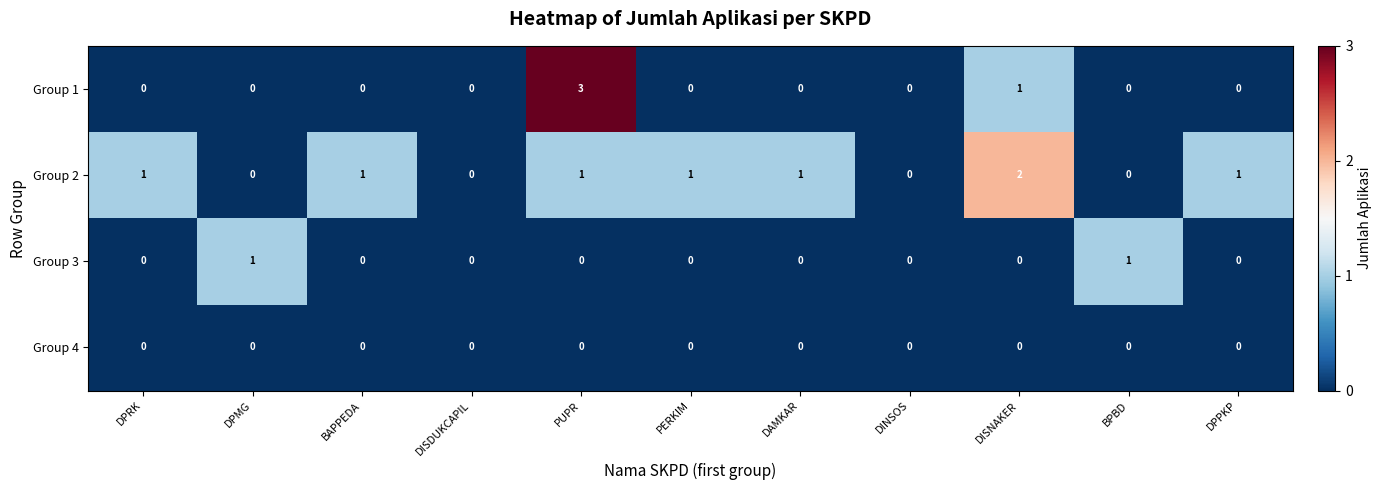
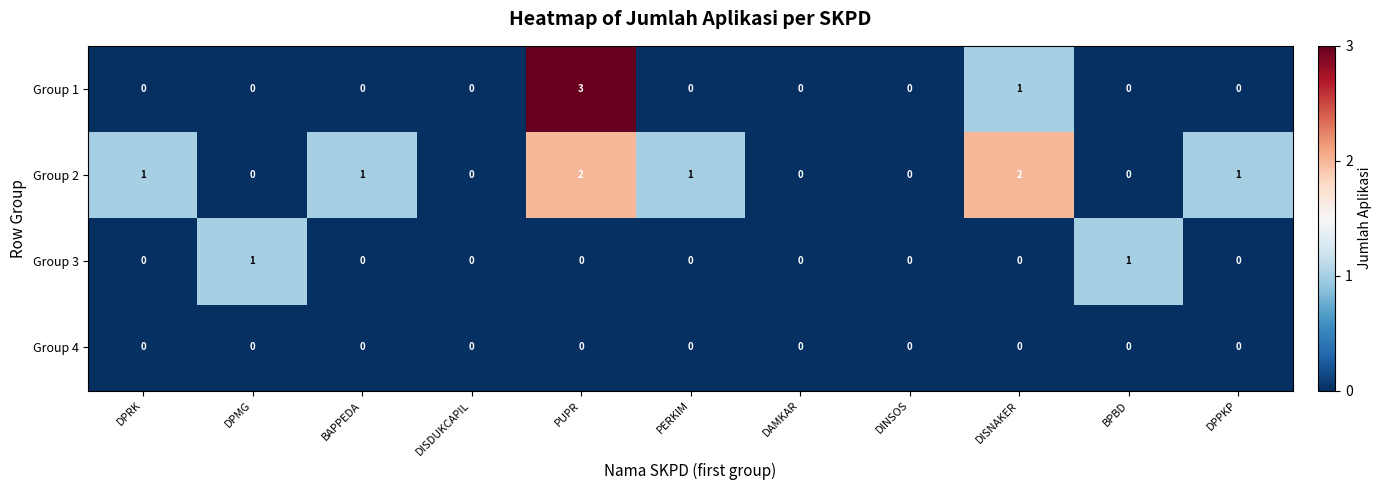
Group 2, PUPR: 1 -> 2
Group 2, DAMKAR: 1 -> 0
